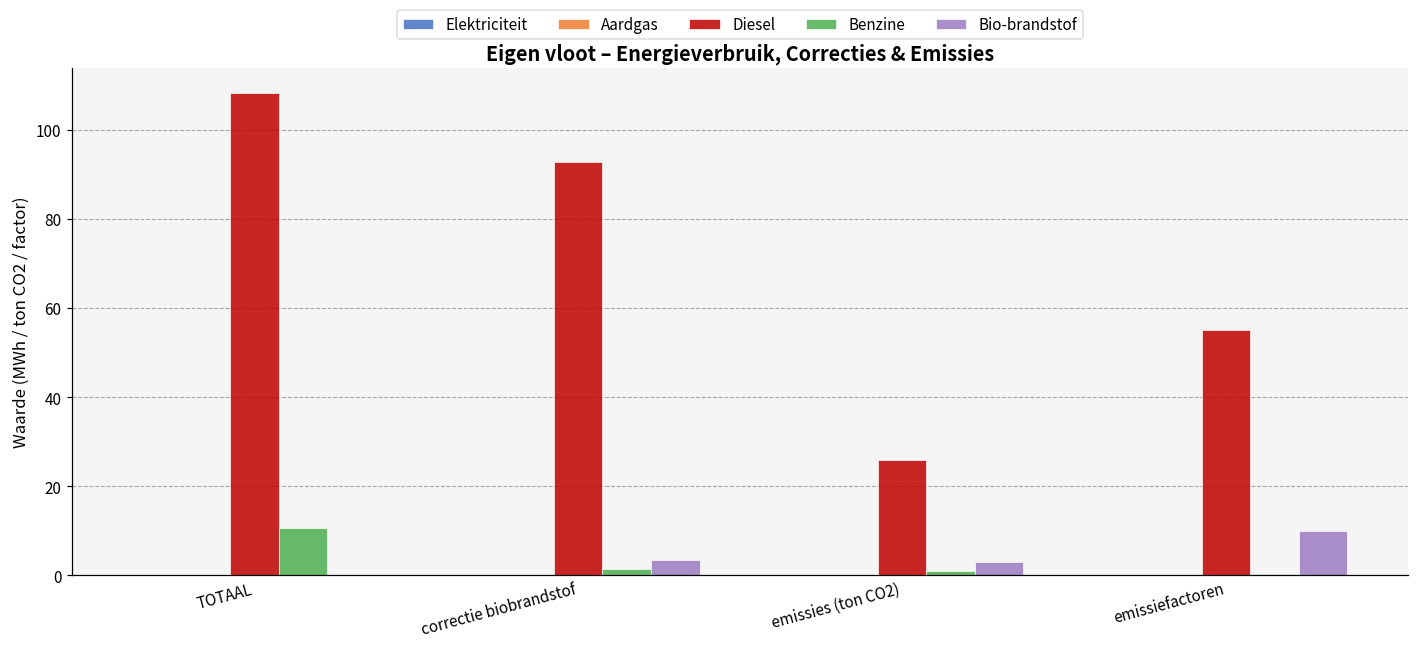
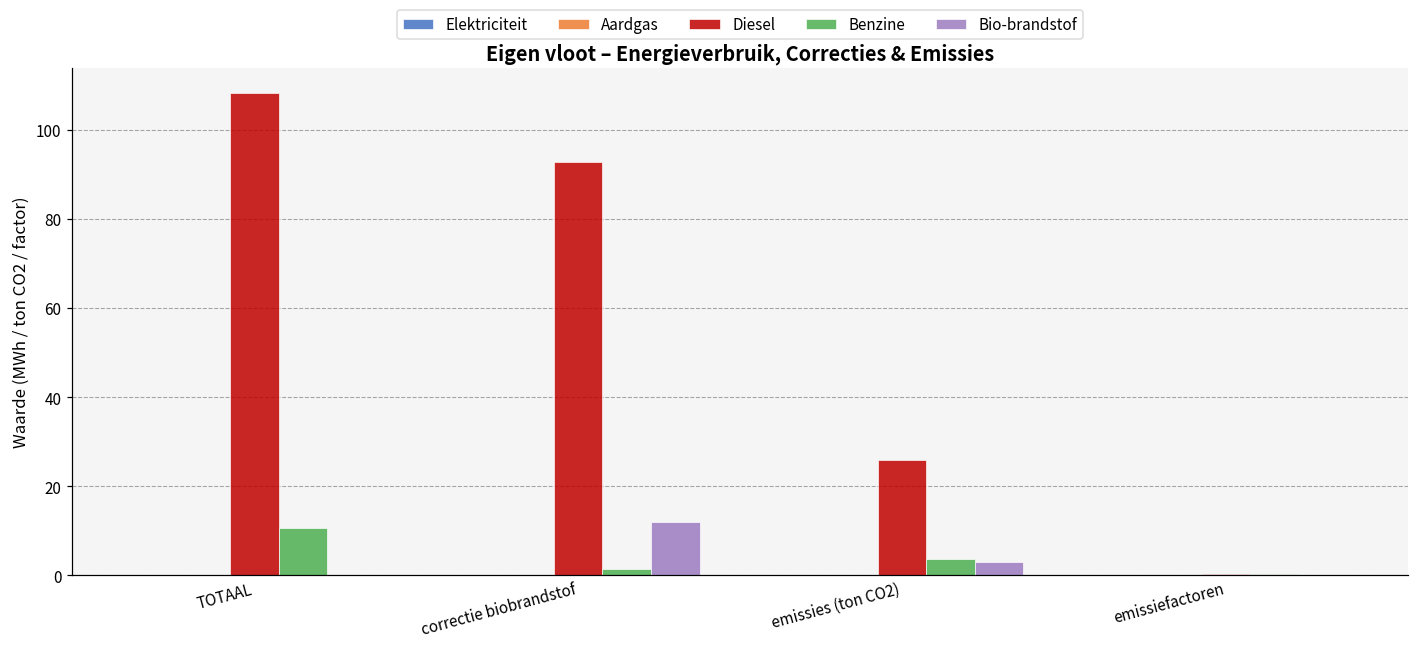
Bio-brandstof, correctie biobrandstof: 3 -> 12
Benzine, emissies (ton CO2): 1 -> 4
Diesel, emissiefactoren: 55 -> 0
Bio-brandstof, emissiefactoren: 10 -> 0
